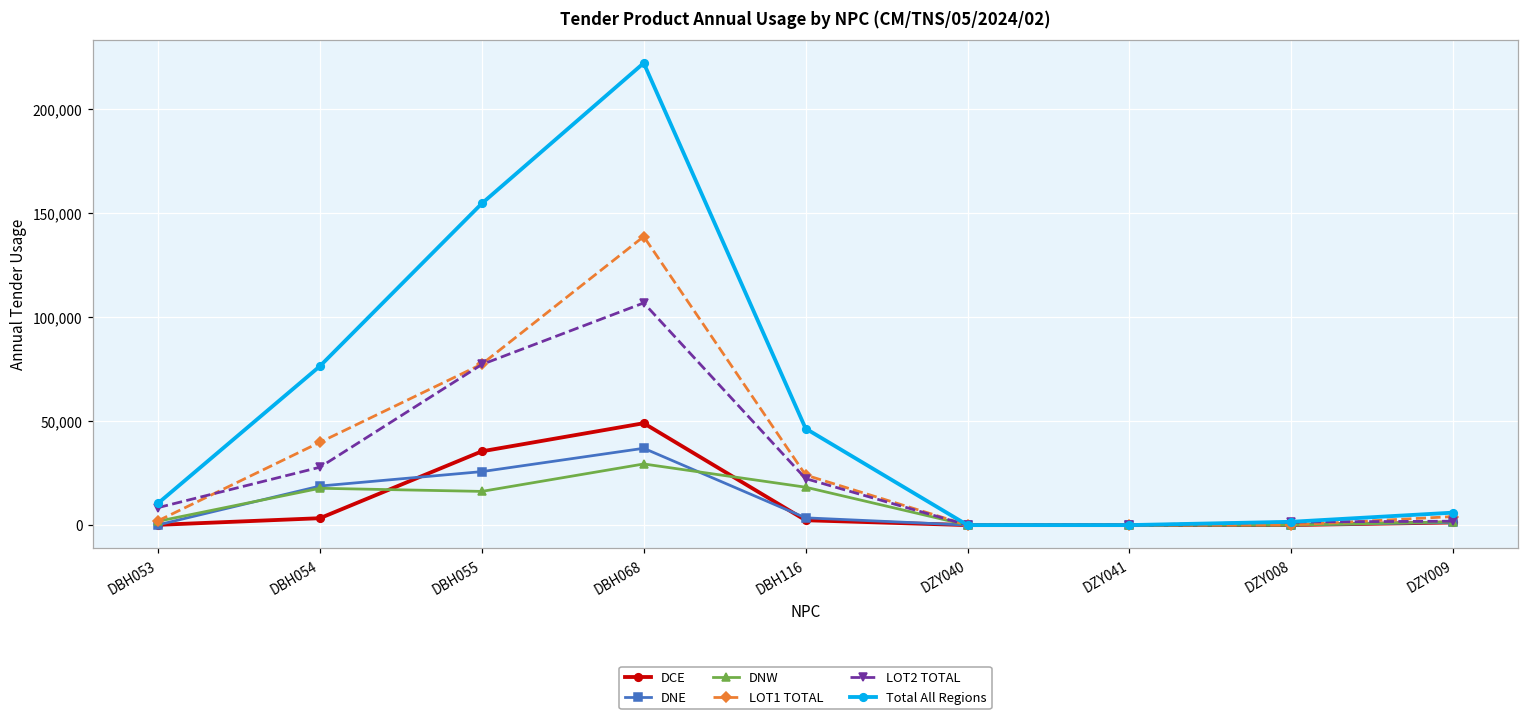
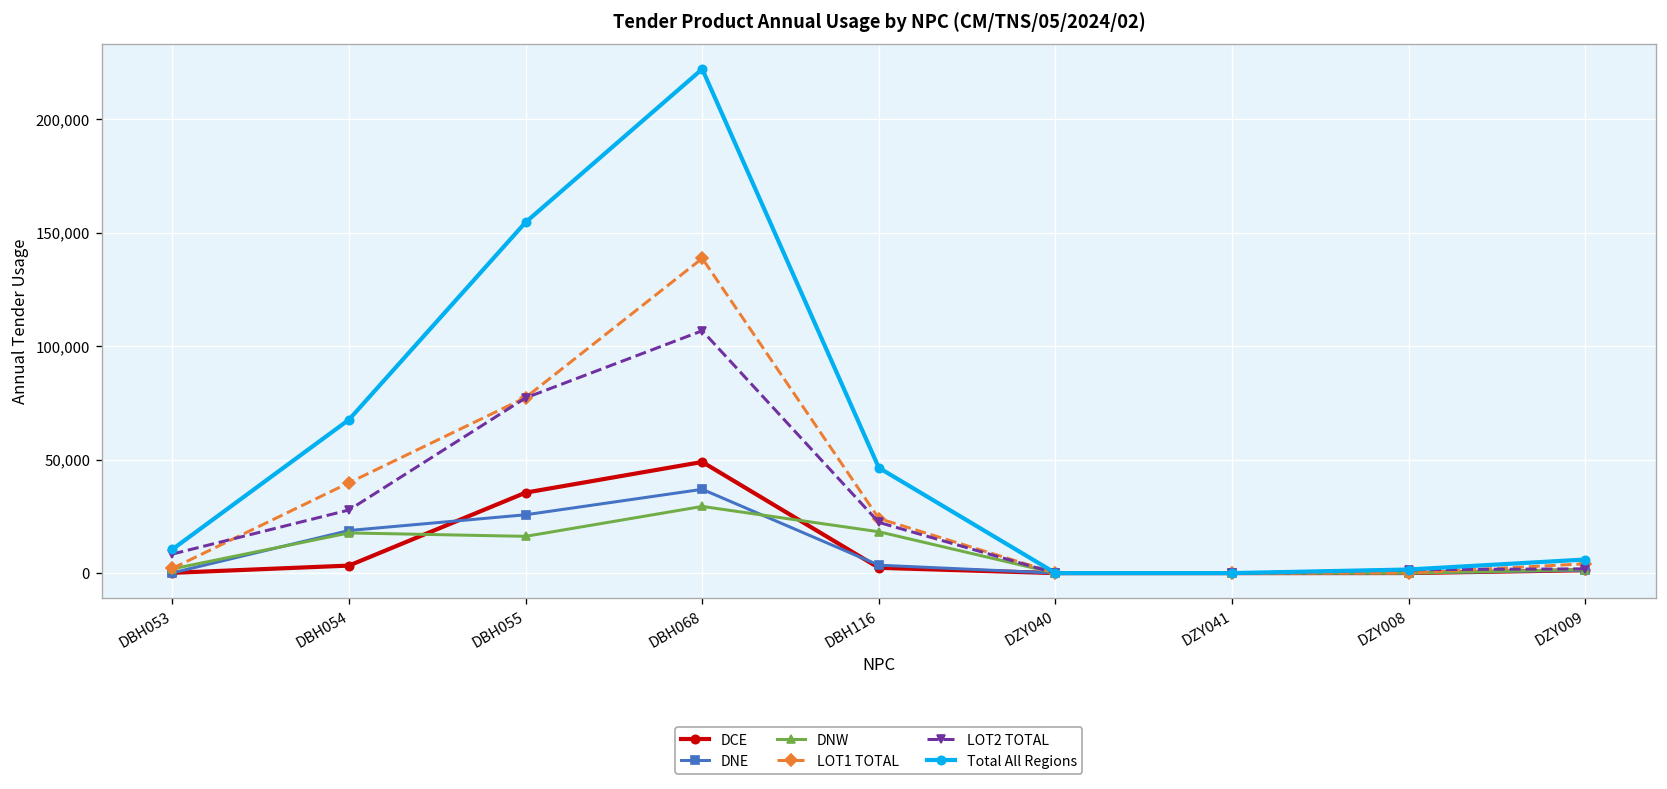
Total All Regions, DBH054: 76,000 -> 68,000
